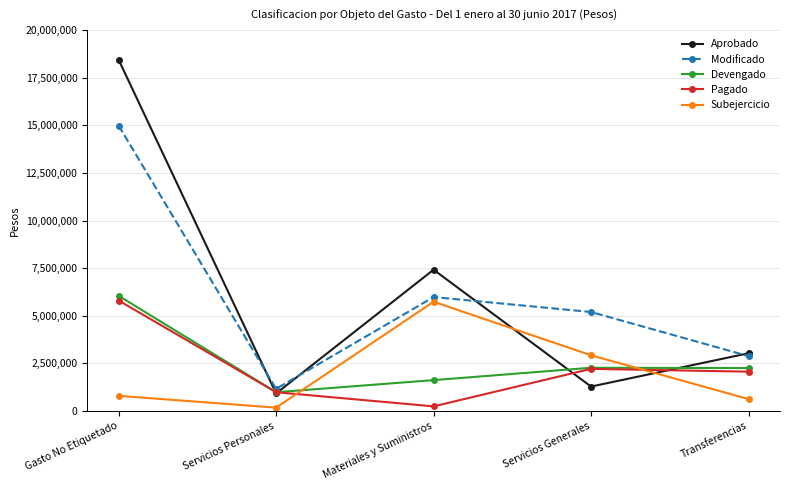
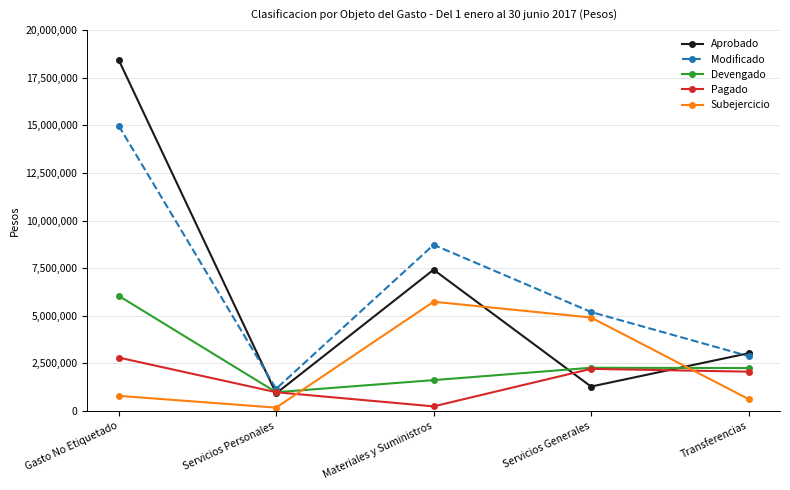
Pagado, Gasto No Etiquetado: 5,800,000 -> 2,800,000
Modificado, Materiales y Suministros: 6,000,000 -> 8,700,000
Subejercicio, Servicios Generales: 2,900,000 -> 4,900,000
